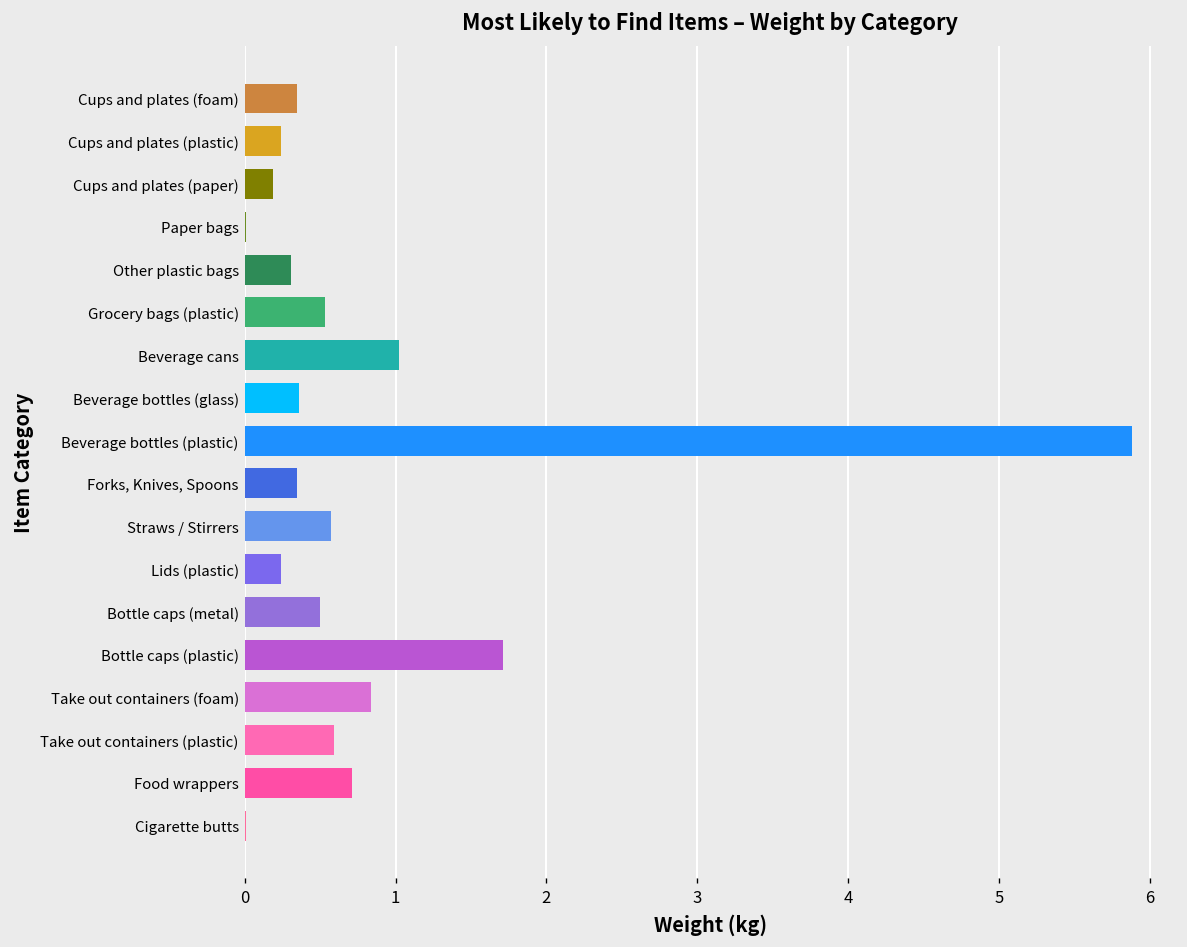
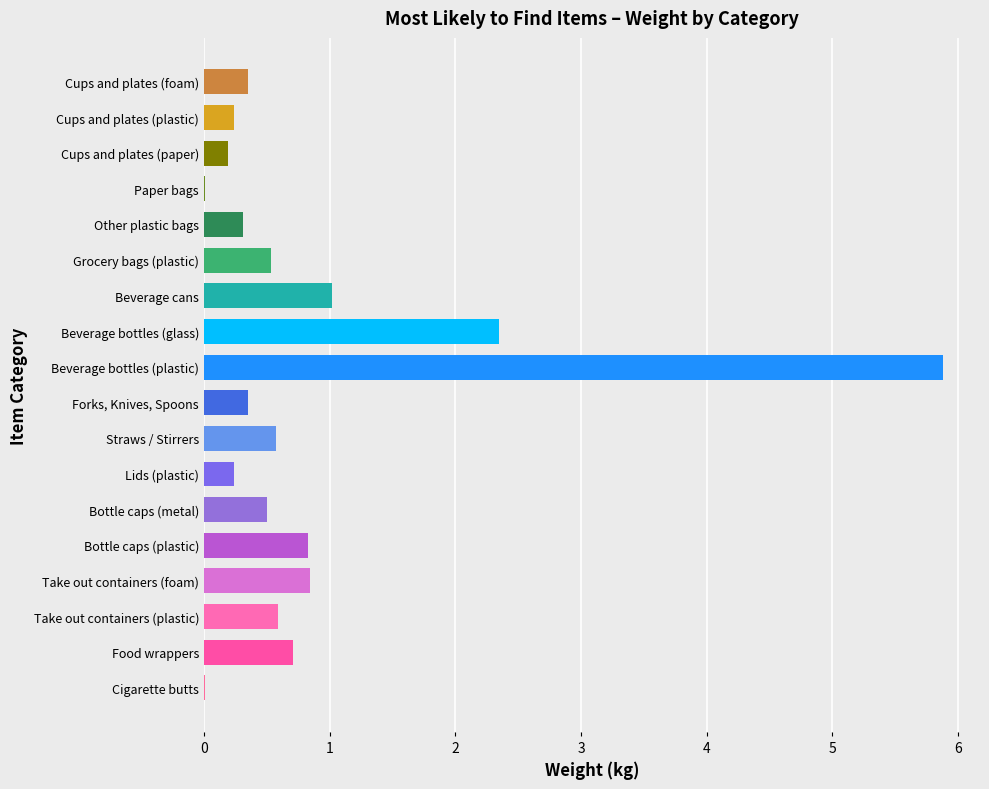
Beverage bottles (glass): 0.36 -> 2.35
Bottle caps (plastic): 1.71 -> 0.83
